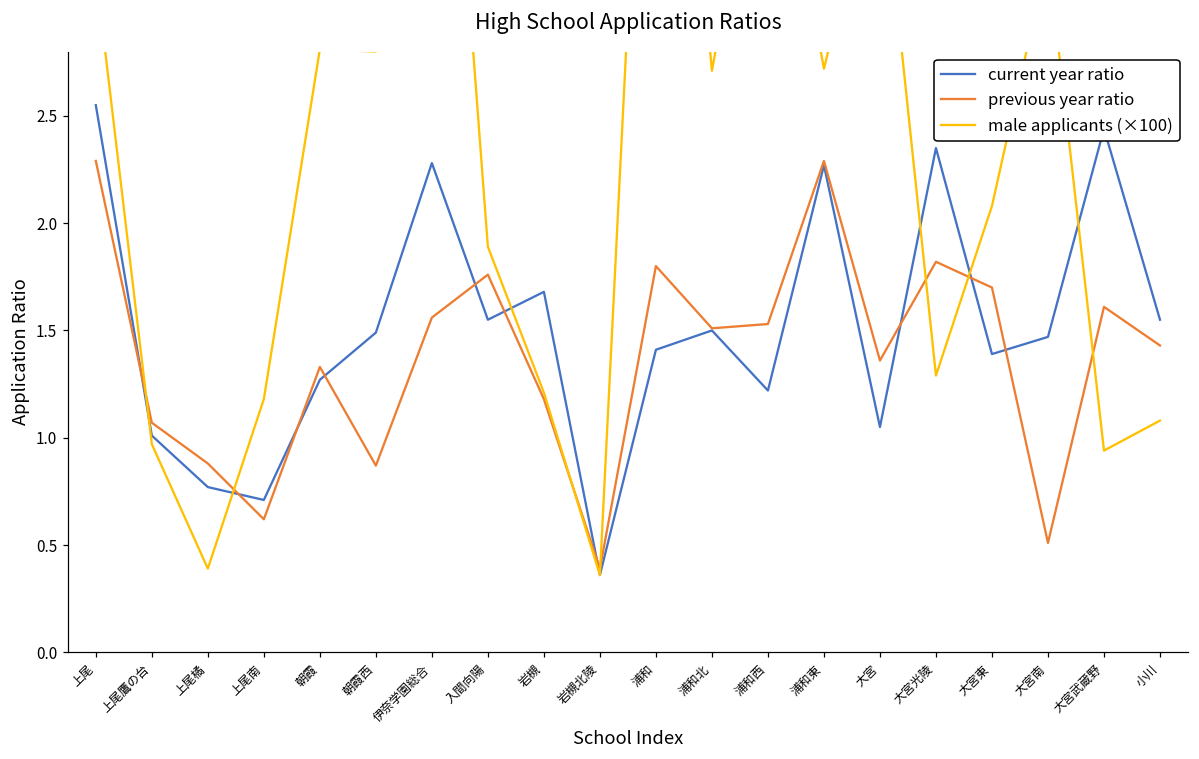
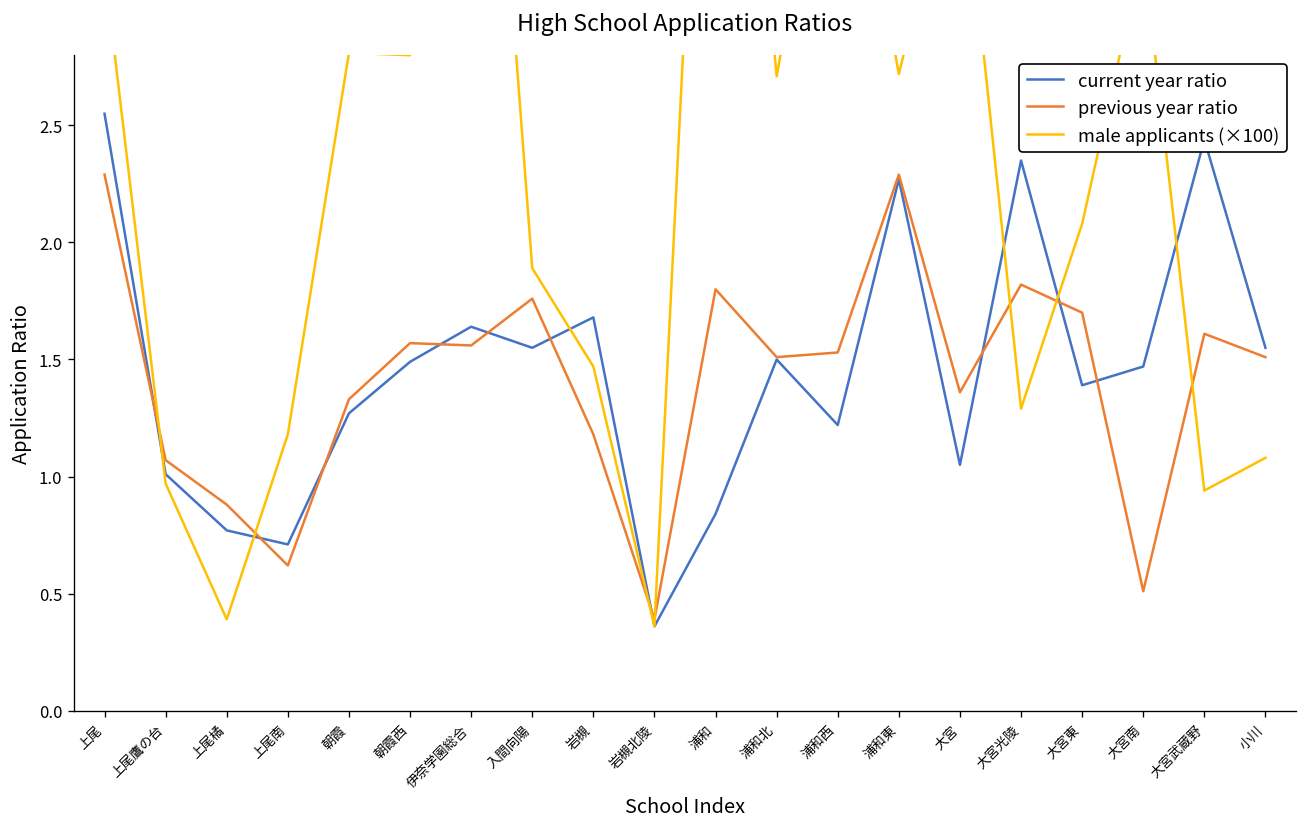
previous year ratio, 朝霞西: 0.87 -> 1.57
current year ratio, 伊奈学園総合: 2.28 -> 1.64
male applicants (×100), 岩槻: 1.21 -> 1.47
current year ratio, 浦和: 1.41 -> 0.84
previous year ratio, 小川: 1.43 -> 1.51
